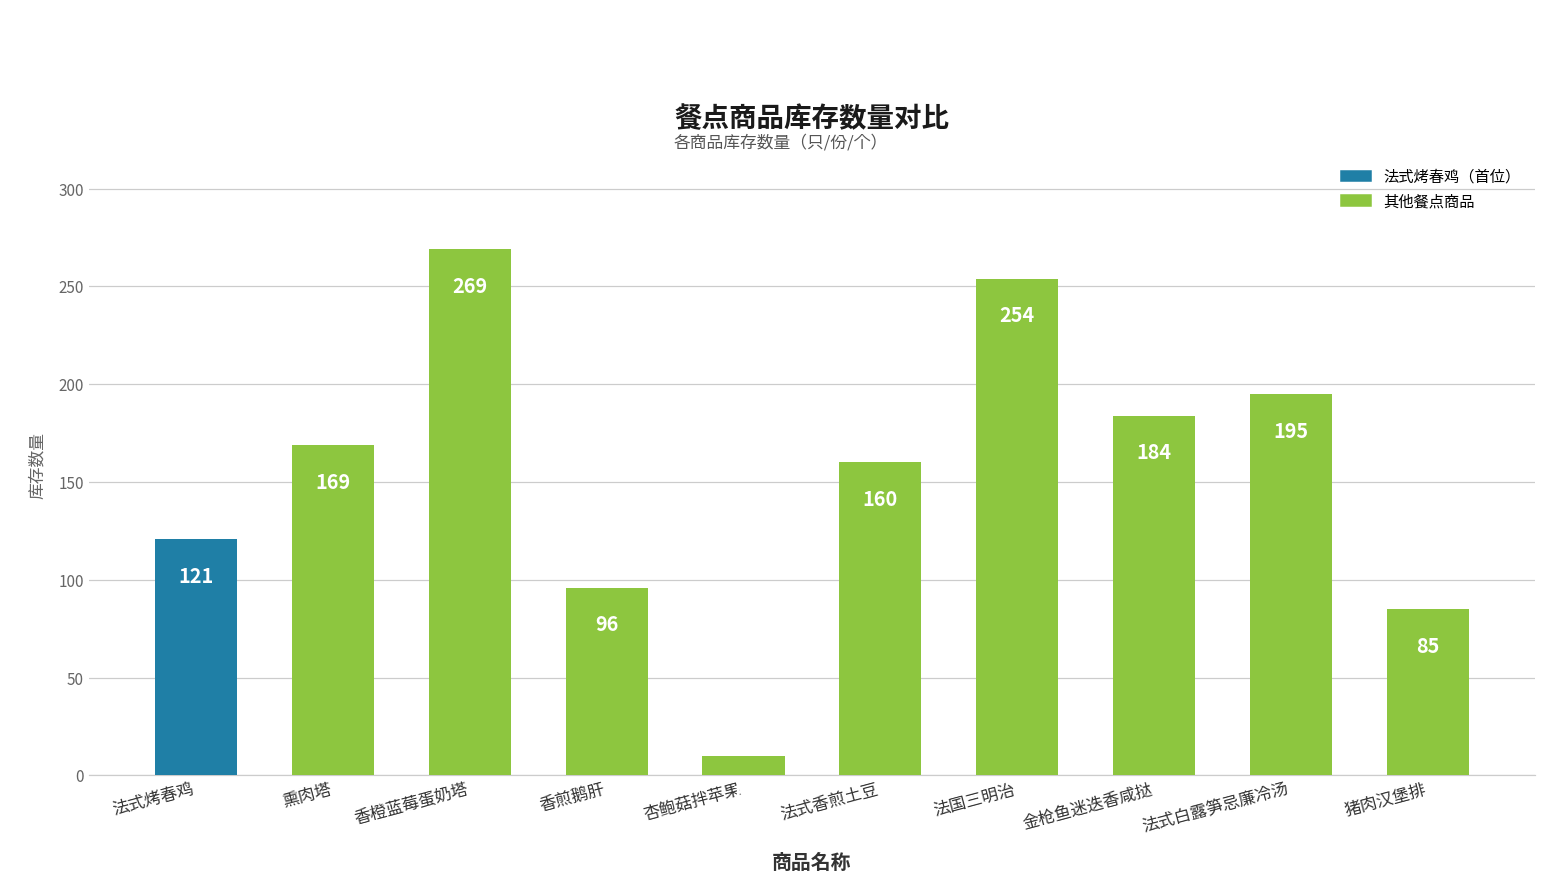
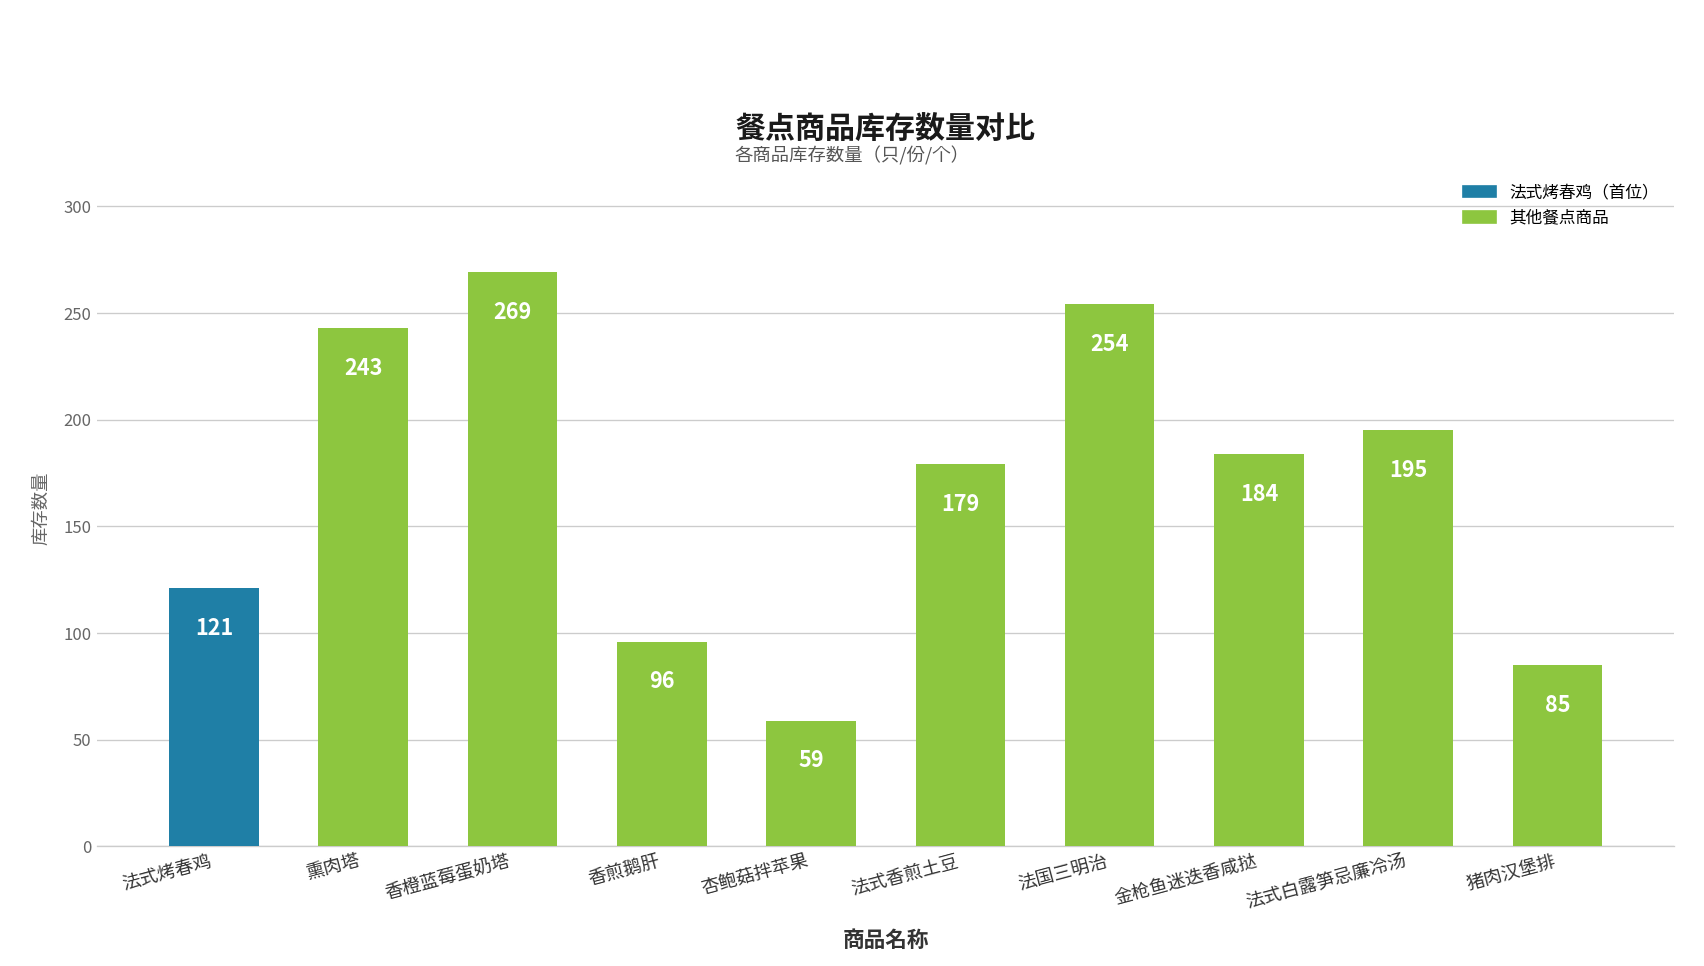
熏肉塔: 169 -> 243
杏鲍菇拌苹果: 10 -> 59
法式香煎土豆: 160 -> 179
